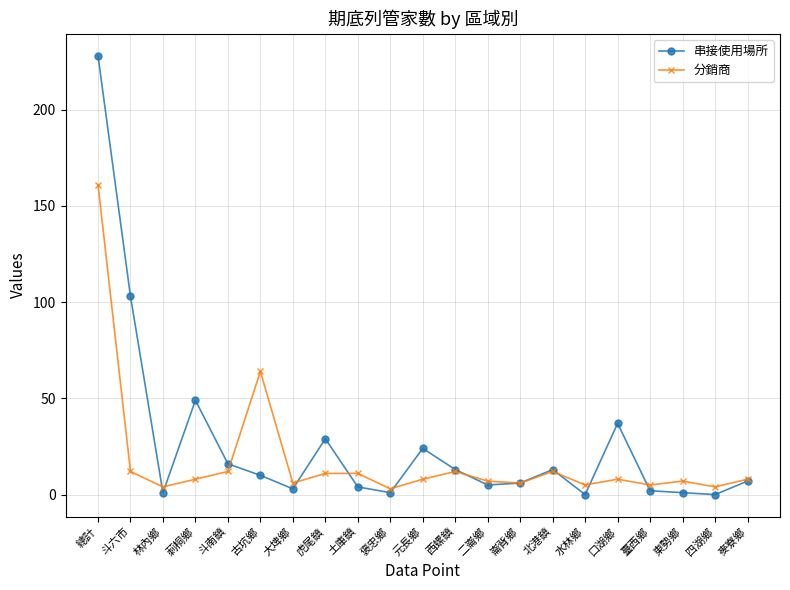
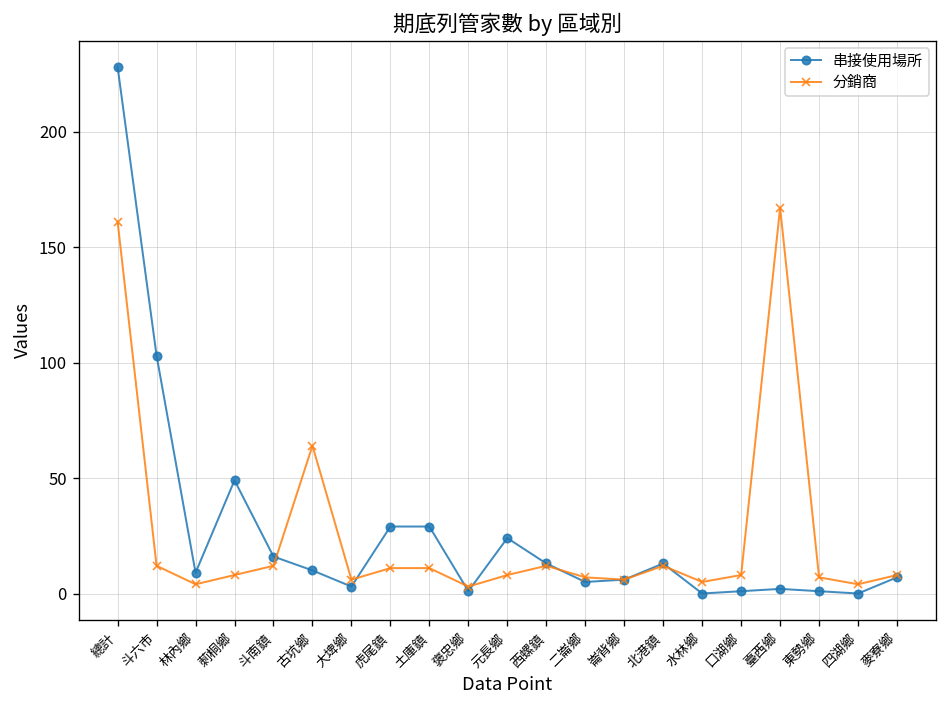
串接使用場所, 林內鄉: 1 -> 9
串接使用場所, 土庫鎮: 4 -> 29
串接使用場所, 口湖鄉: 37 -> 1
分銷商, 臺西鄉: 5 -> 167
